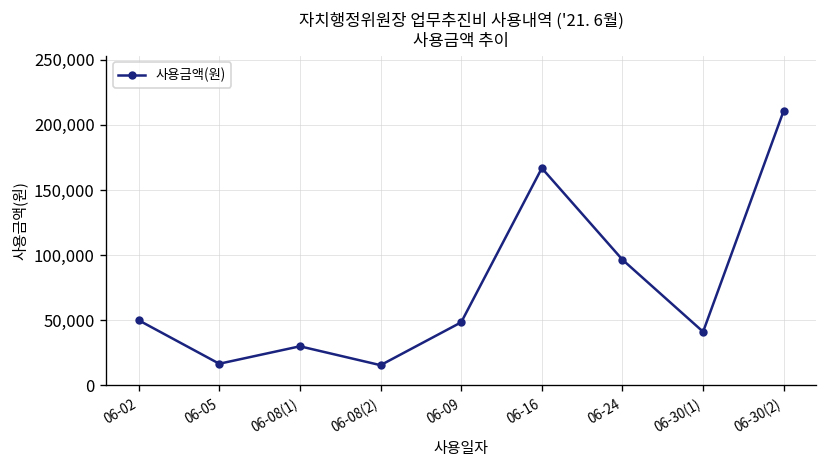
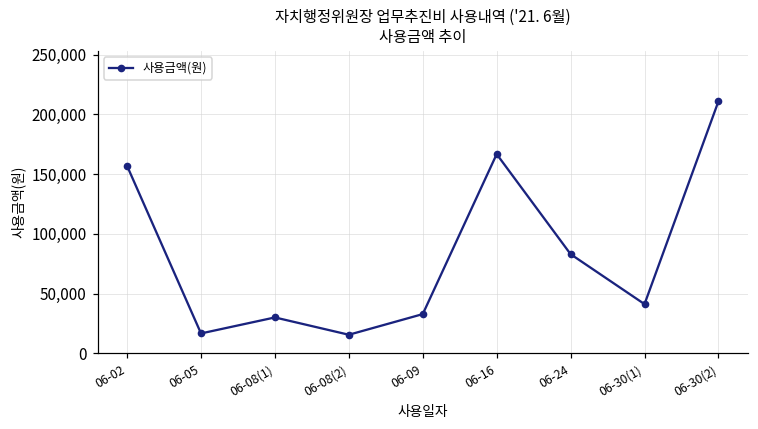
06-02: 50,000 -> 157,000
06-09: 48,000 -> 33,000
06-24: 96,000 -> 83,000
